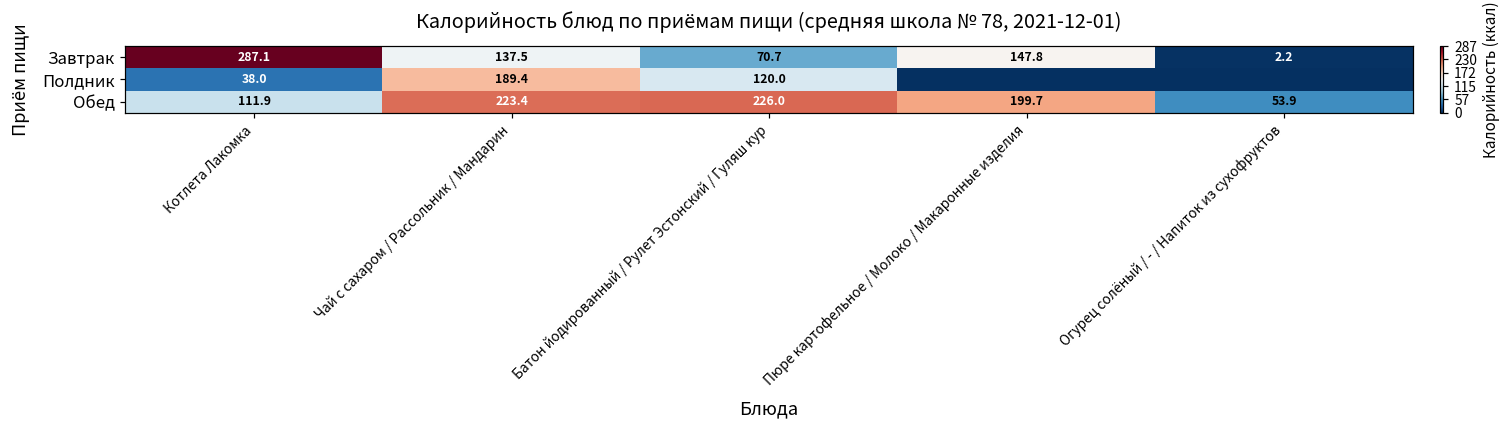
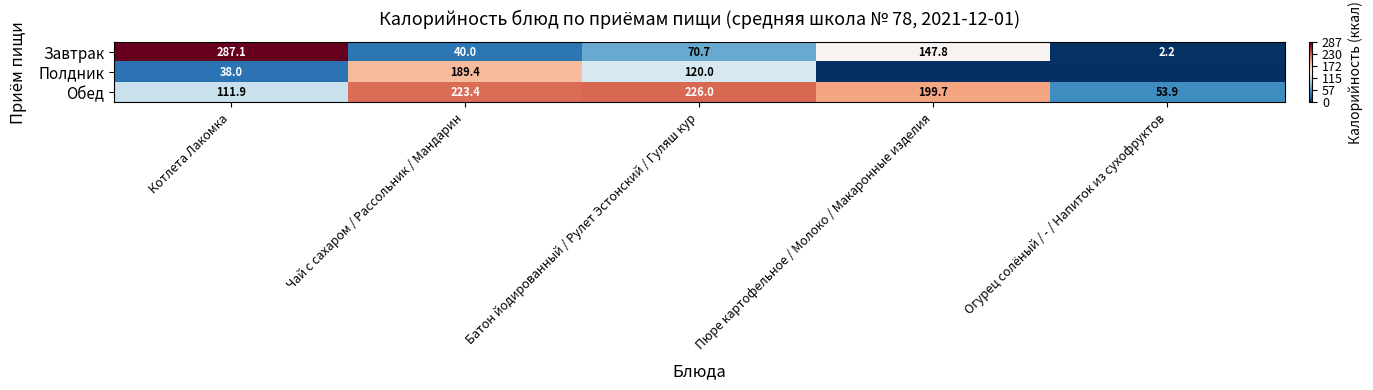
Завтрак, Чай с сахаром / Рассольник / Мандарин: 137.5 -> 40.0
